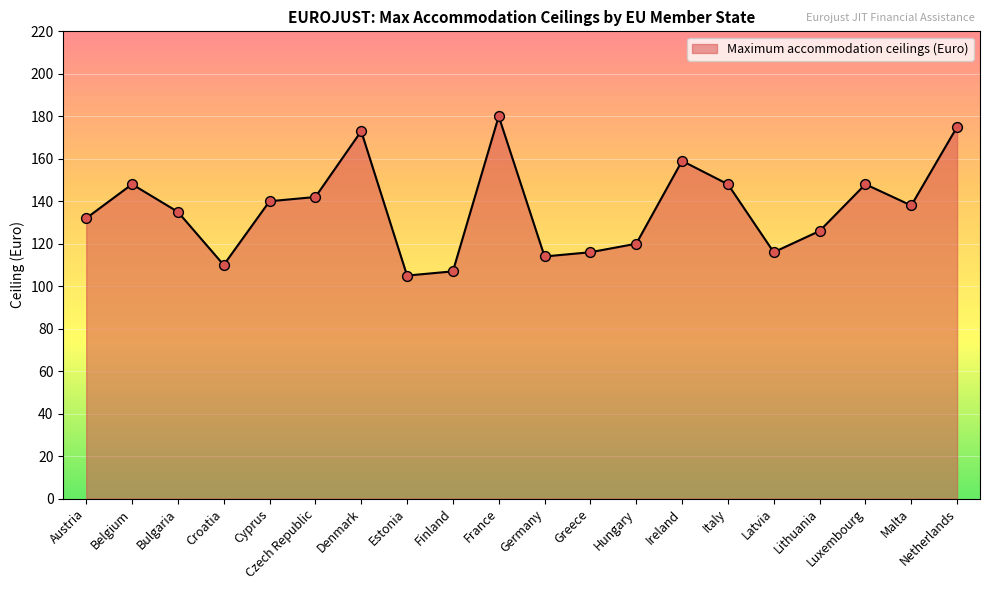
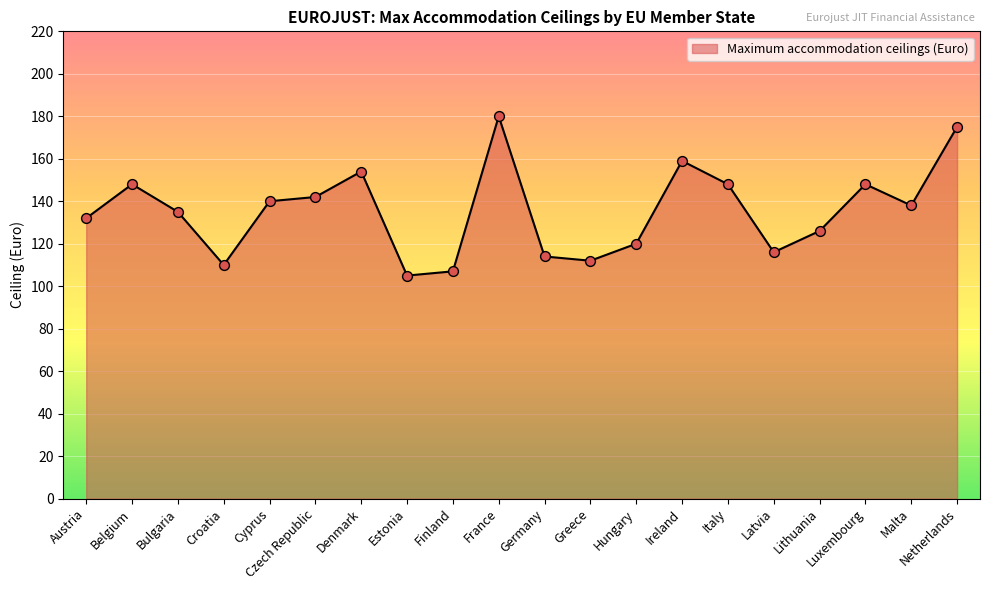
Denmark: 173 -> 154
Greece: 116 -> 112
